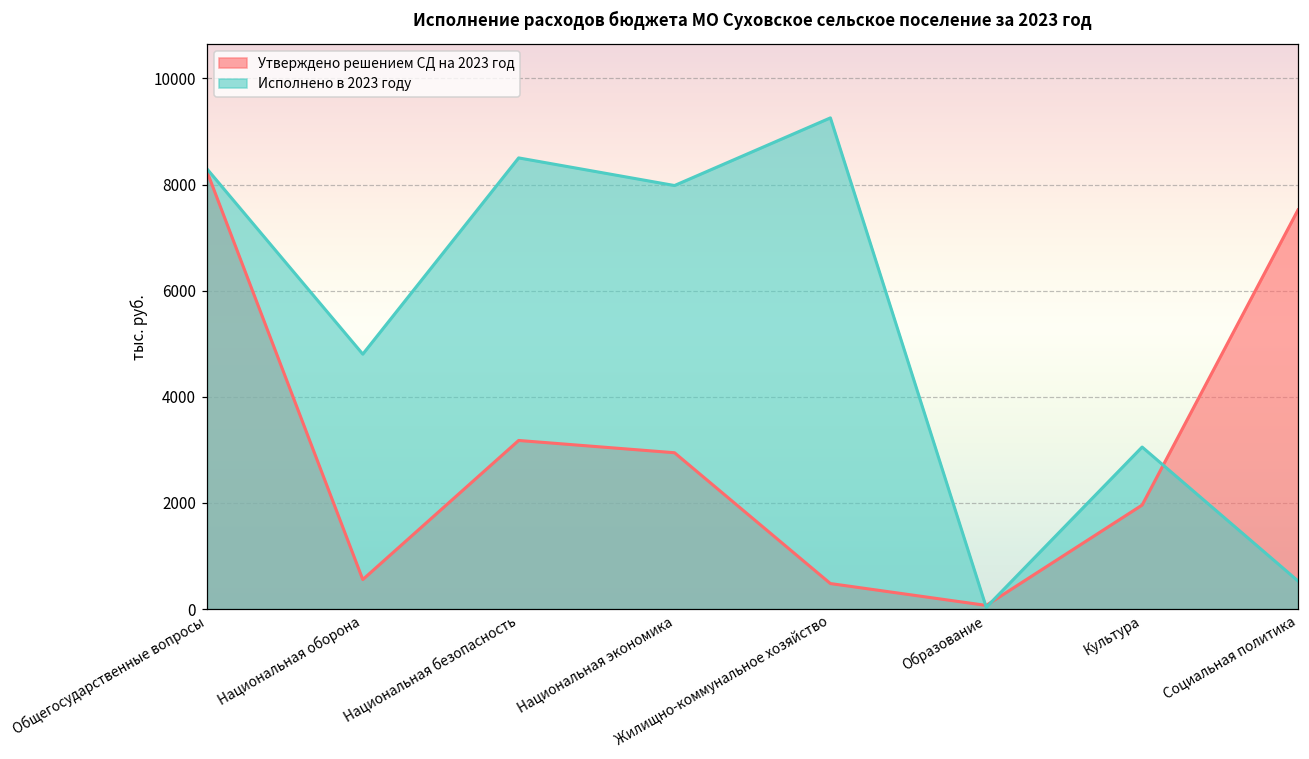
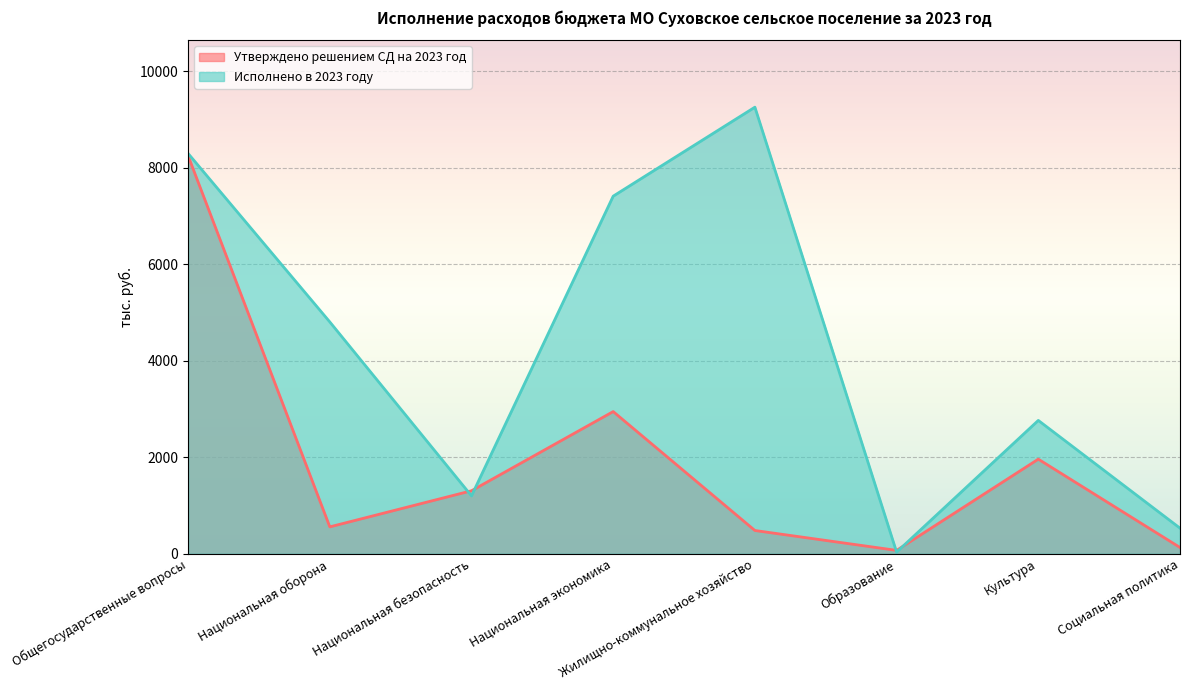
Утверждено решением СД на 2023 год, Национальная безопасность: 3200 -> 1300
Исполнено в 2023 году, Национальная безопасность: 8500 -> 1200
Исполнено в 2023 году, Национальная экономика: 8000 -> 7400
Исполнено в 2023 году, Культура: 3100 -> 2800
Утверждено решением СД на 2023 год, Социальная политика: 7500 -> 100
